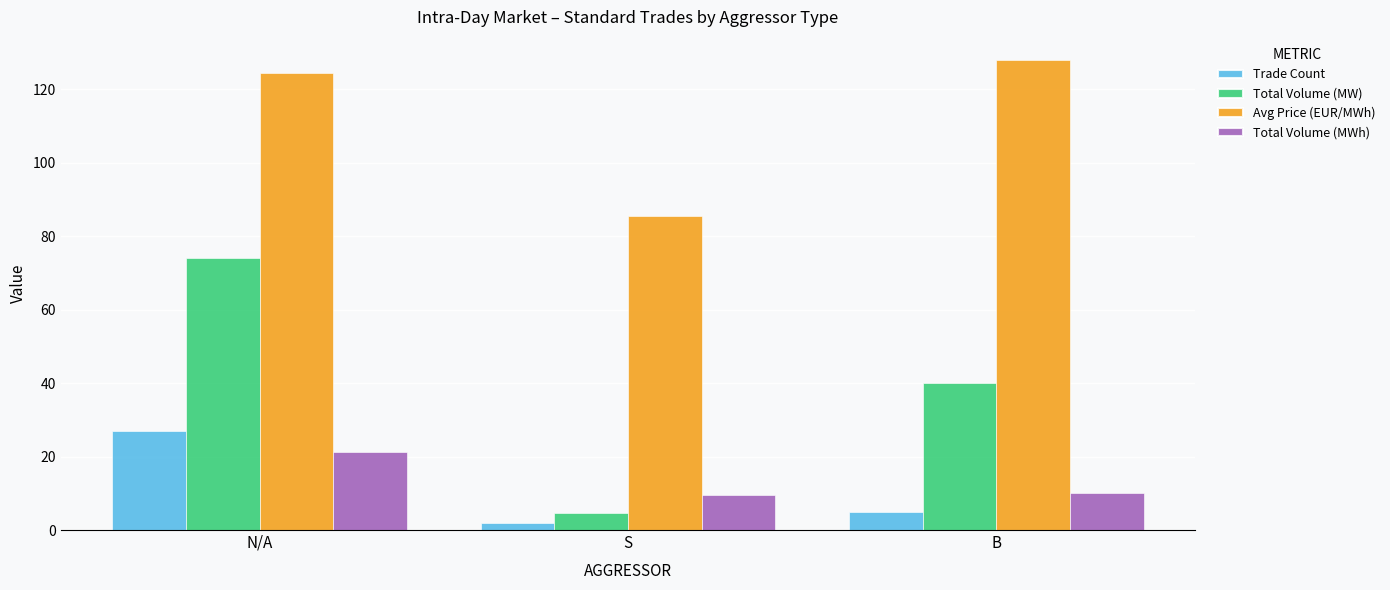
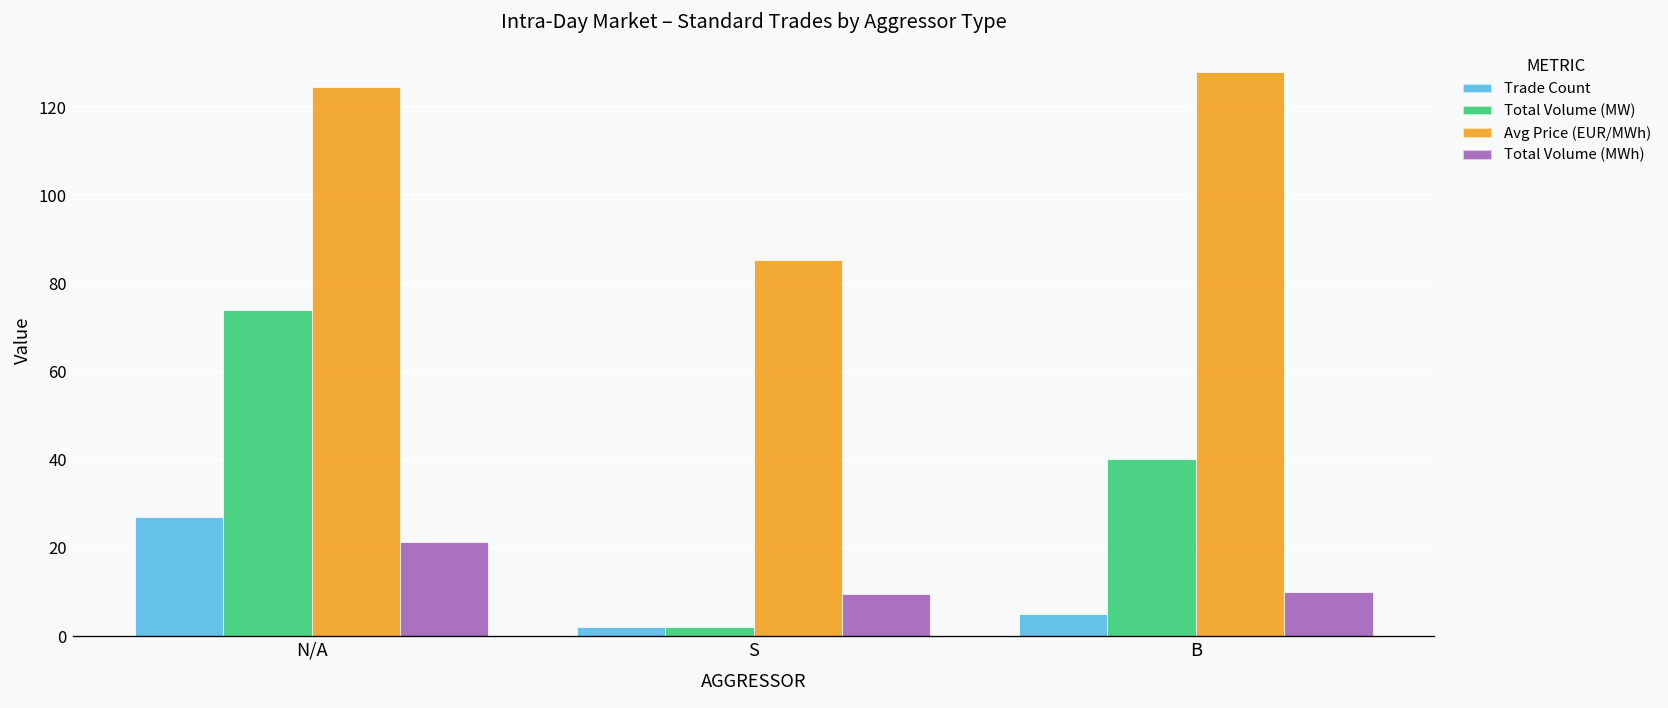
Total Volume (MW), S: 5 -> 2
